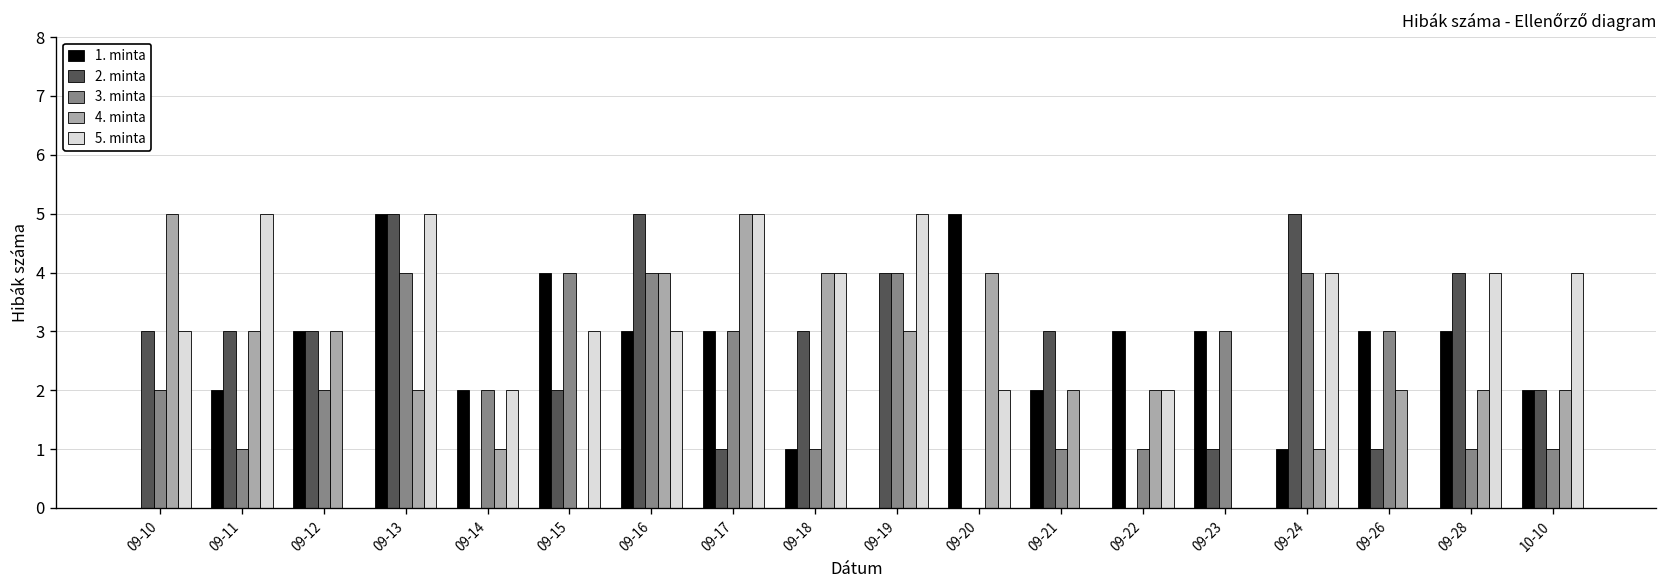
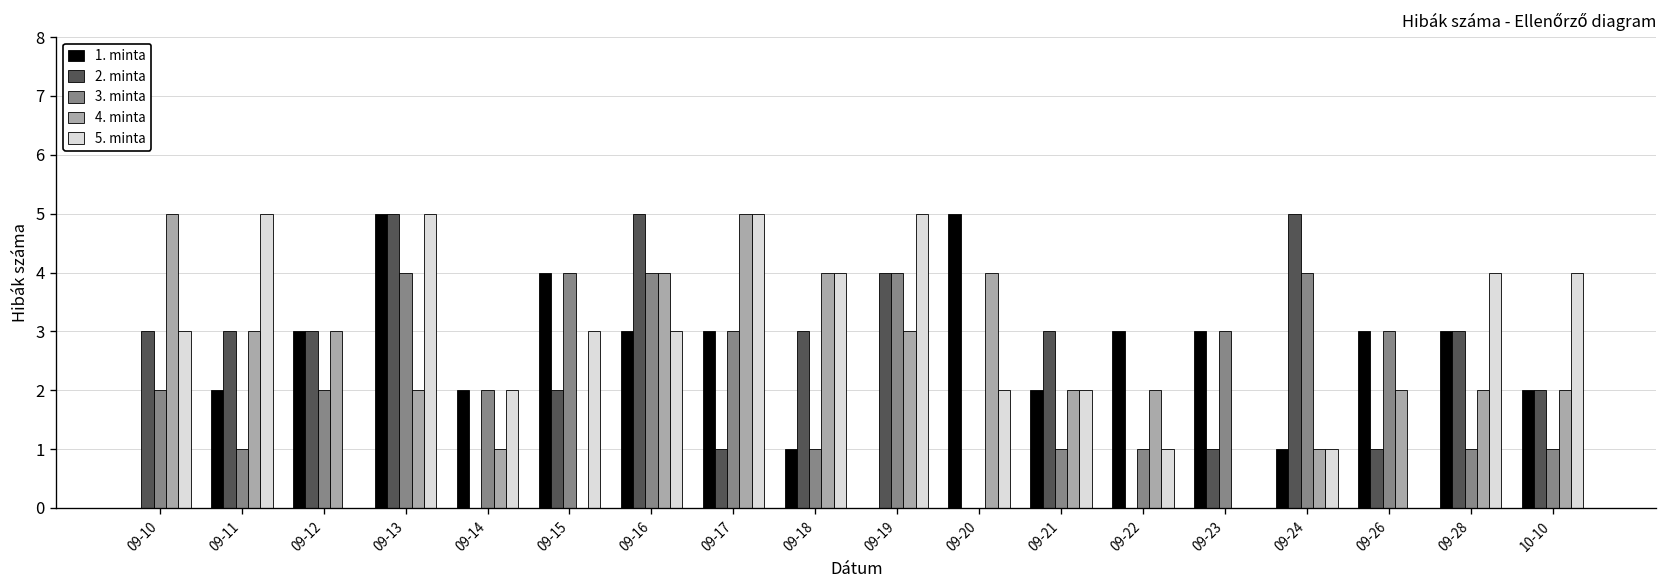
5. minta, 09-21: 0 -> 2
5. minta, 09-22: 2 -> 1
5. minta, 09-24: 4 -> 1
2. minta, 09-28: 4 -> 3
